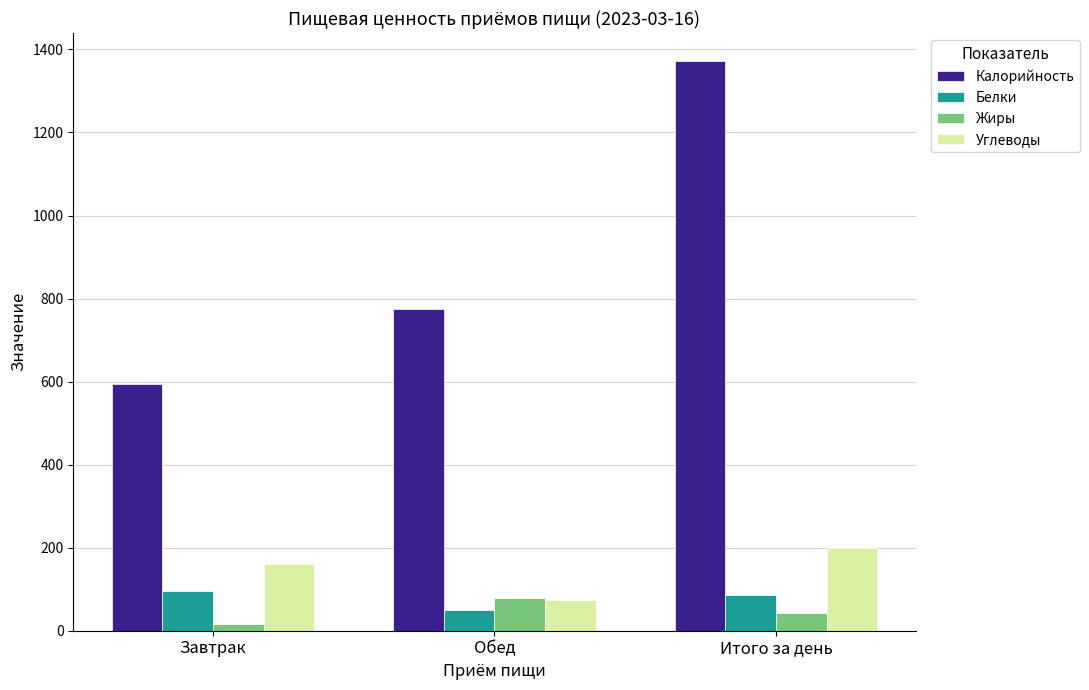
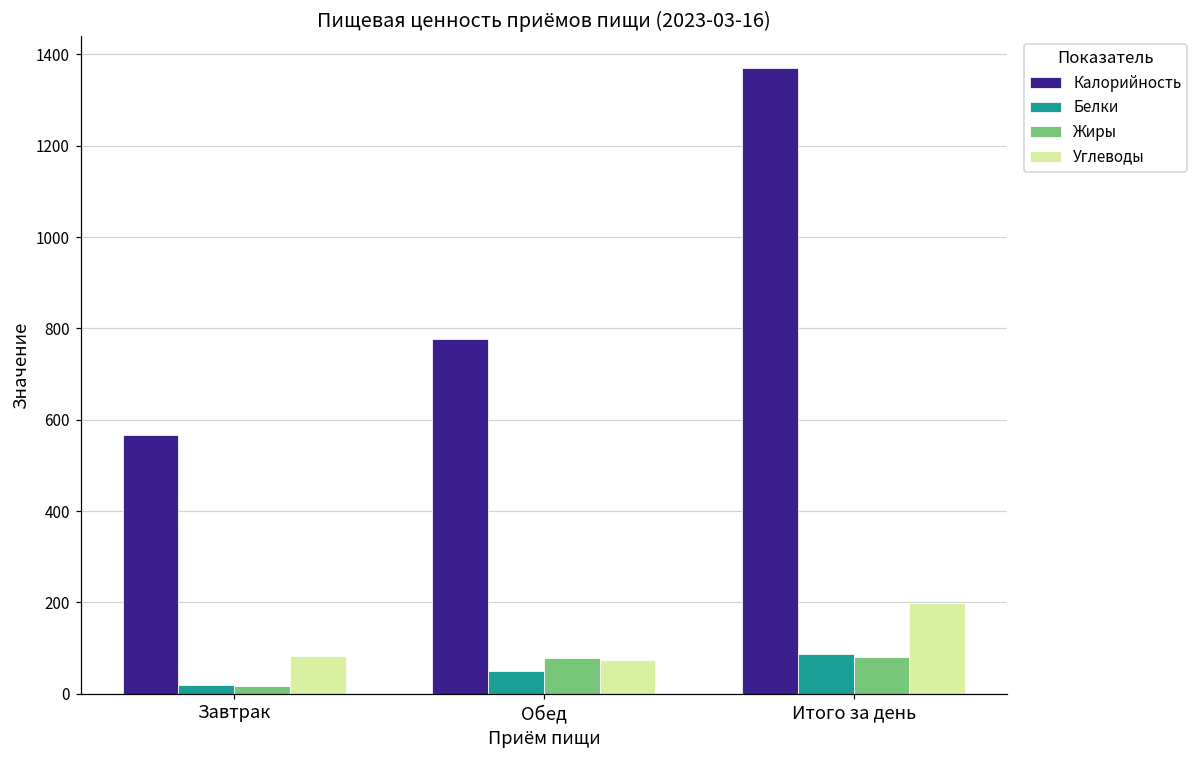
Калорийность, Завтрак: 600 -> 570
Белки, Завтрак: 100 -> 20
Углеводы, Завтрак: 160 -> 80
Жиры, Итого за день: 40 -> 80
